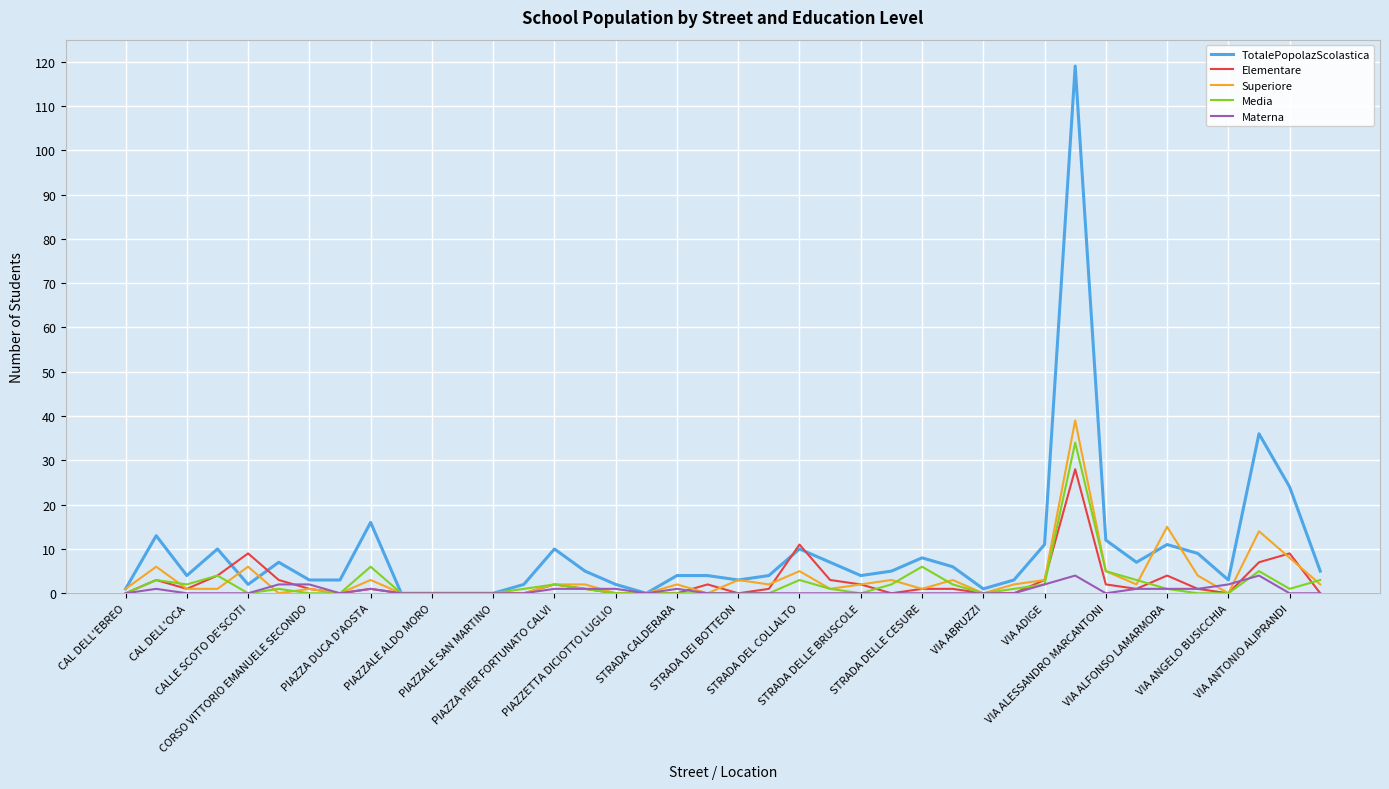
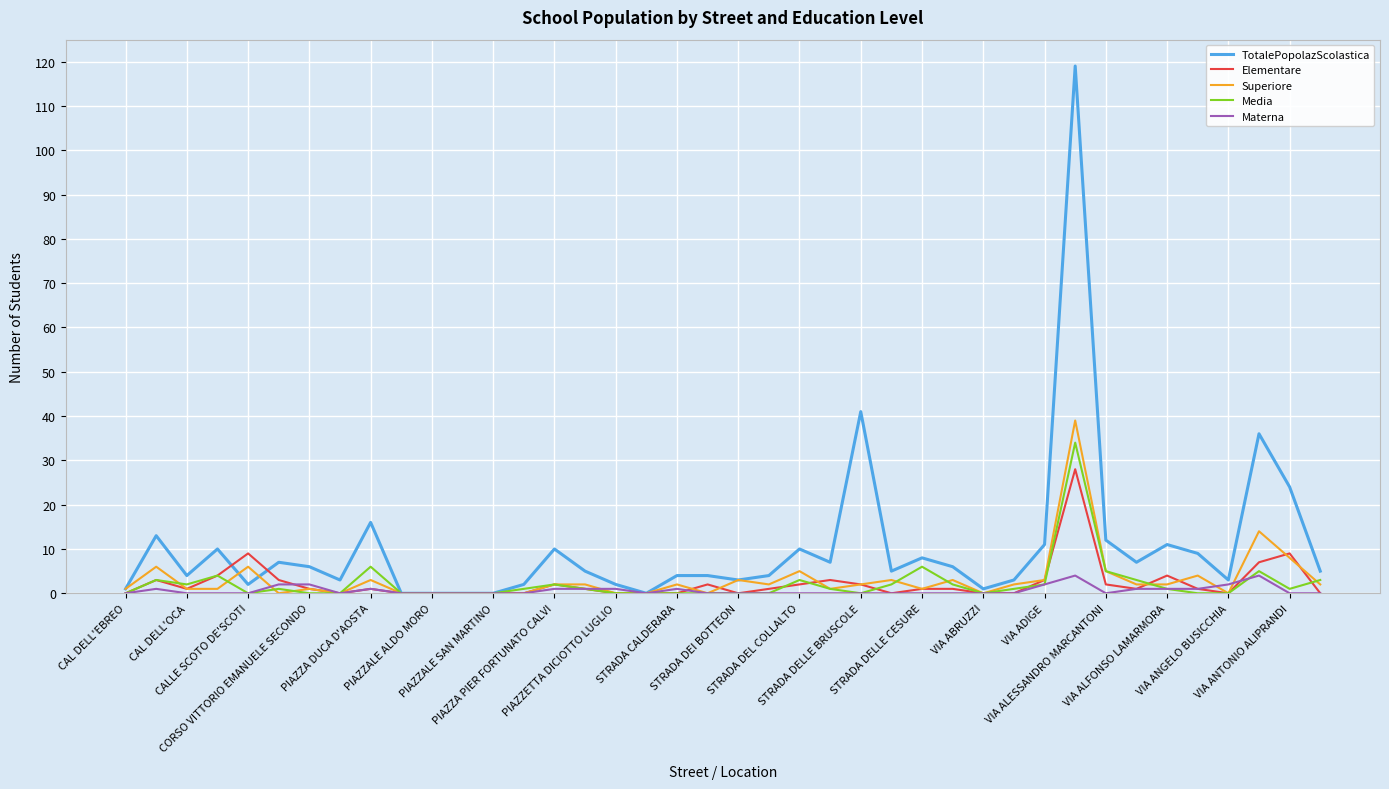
TotalePopolazScolastica, CORSO VITTORIO EMANUELE SECONDO: 3 -> 6
Elementare, STRADA DEL COLLALTO: 11 -> 2
TotalePopolazScolastica, STRADA DELLE BRUSCOLE: 4 -> 41
Superiore, VIA ALFONSO LAMARMORA: 15 -> 2
